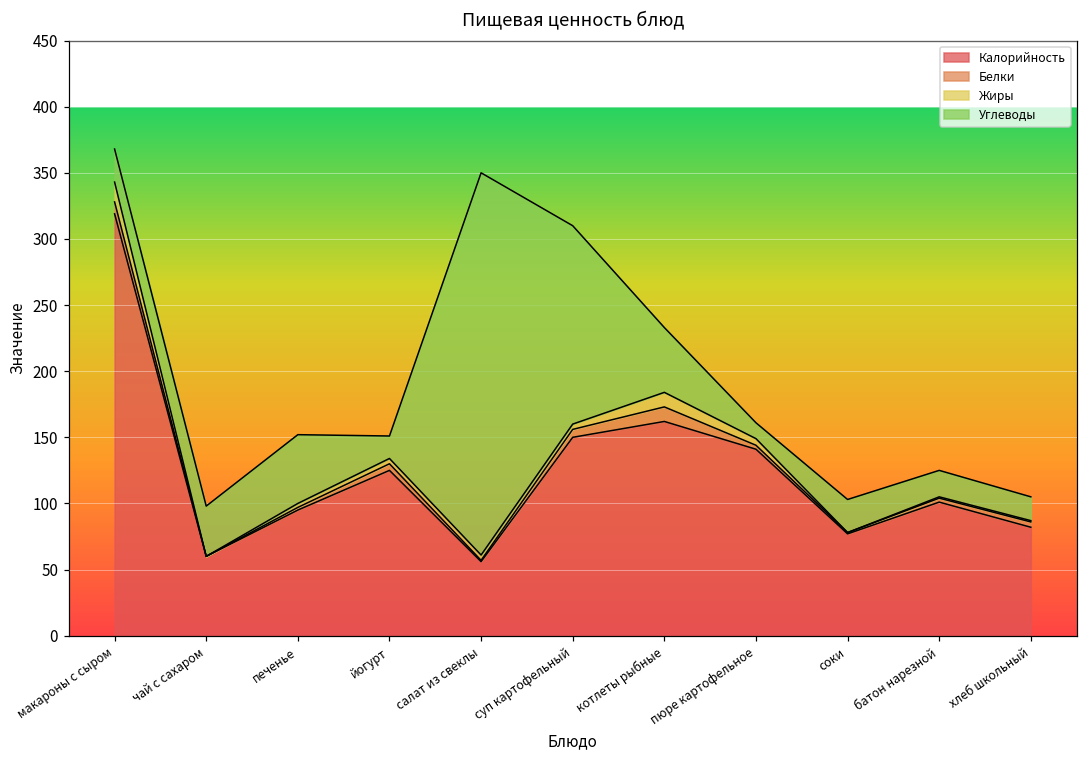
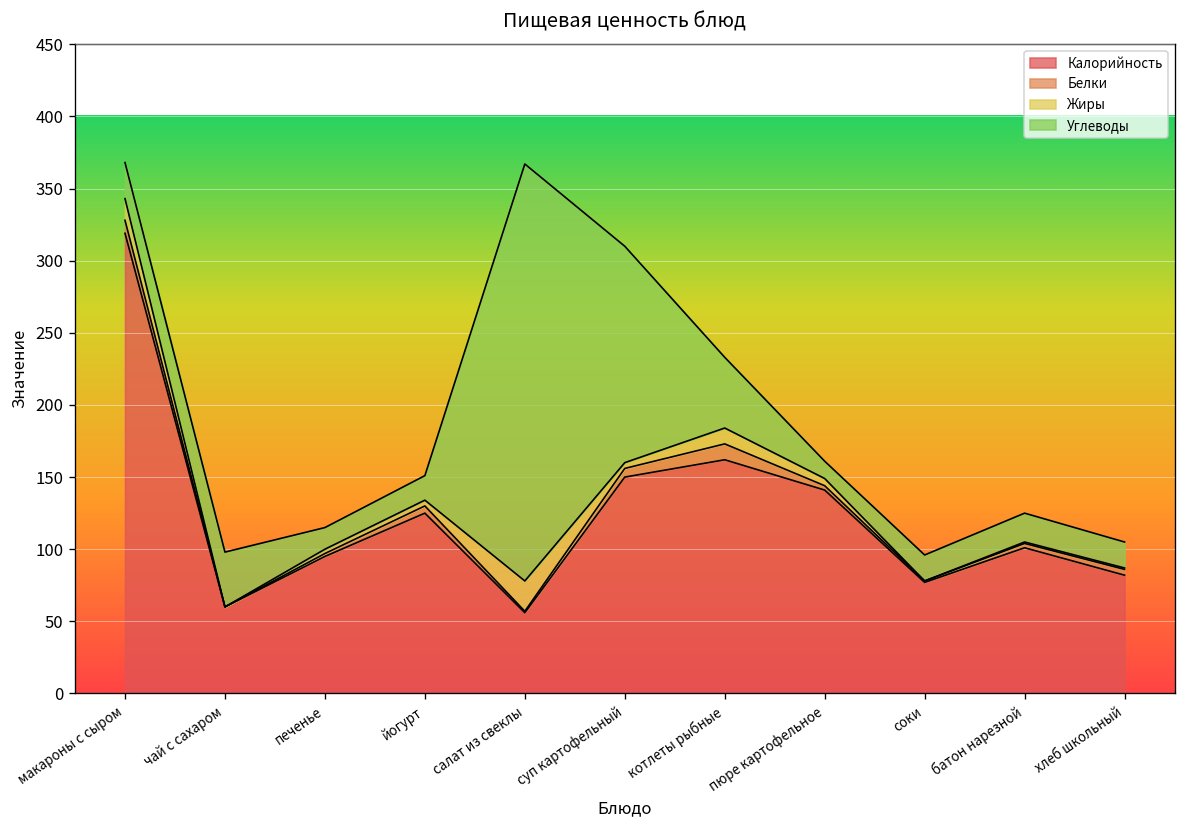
Углеводы, печенье: 52 -> 15
Жиры, салат из свеклы: 4 -> 21
Углеводы, соки: 25 -> 18
